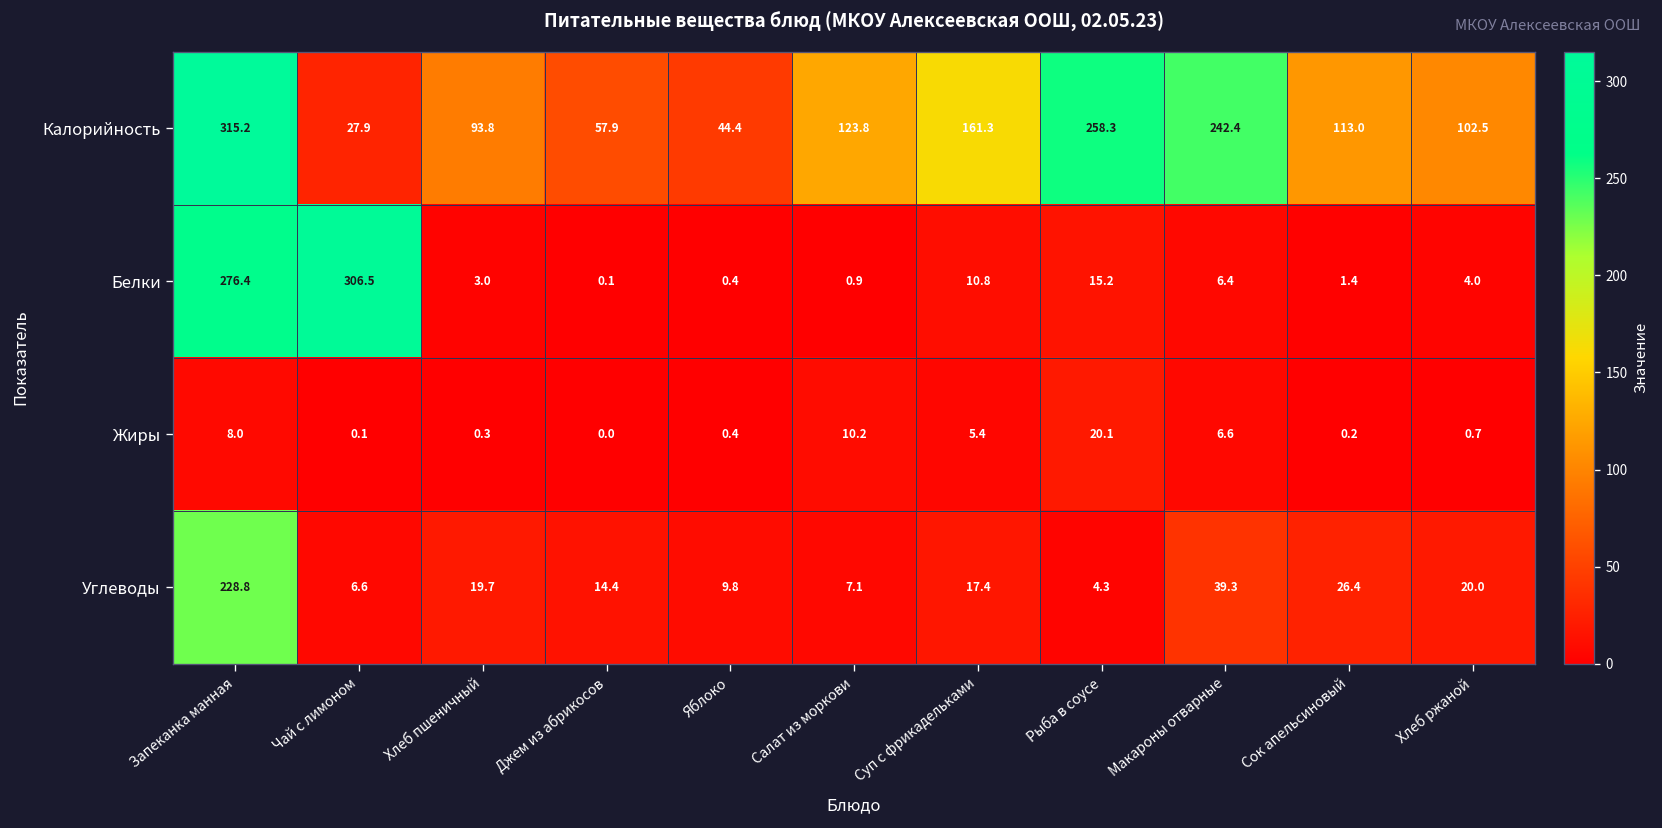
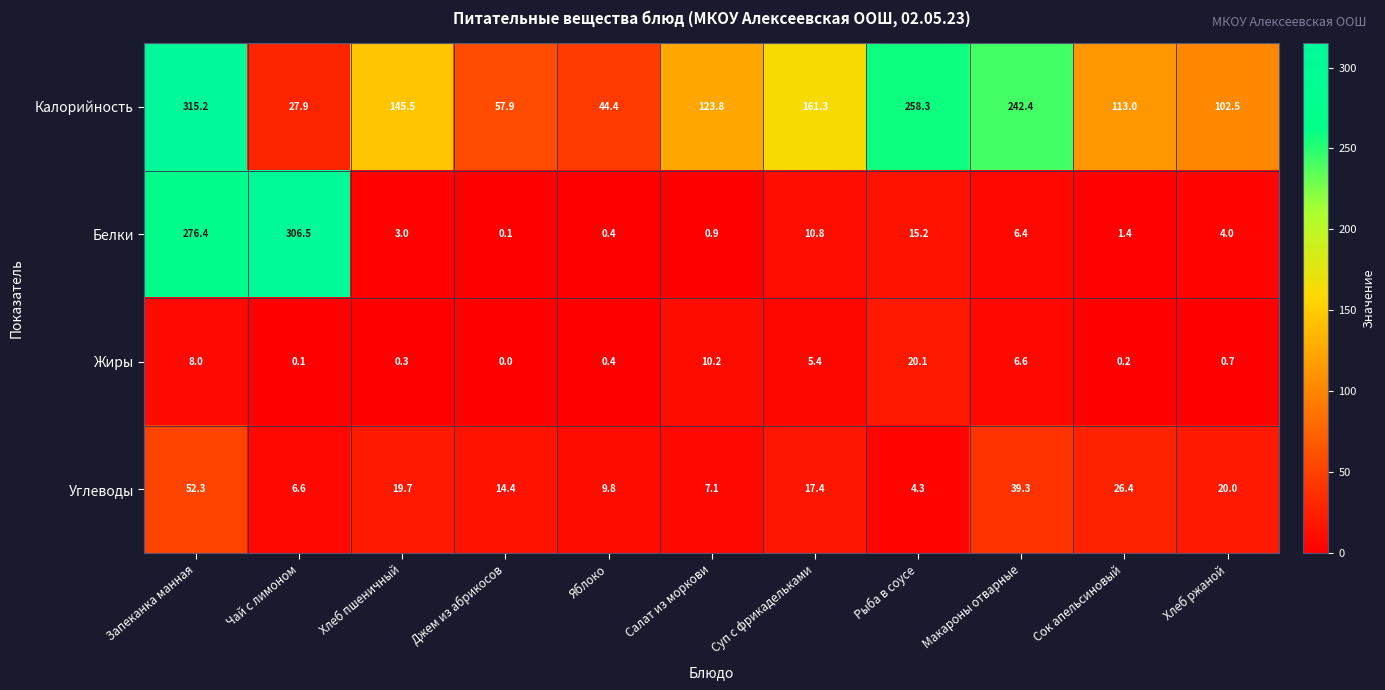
Калорийность, Хлеб пшеничный: 93.8 -> 145.5
Углеводы, Запеканка манная: 228.8 -> 52.3
